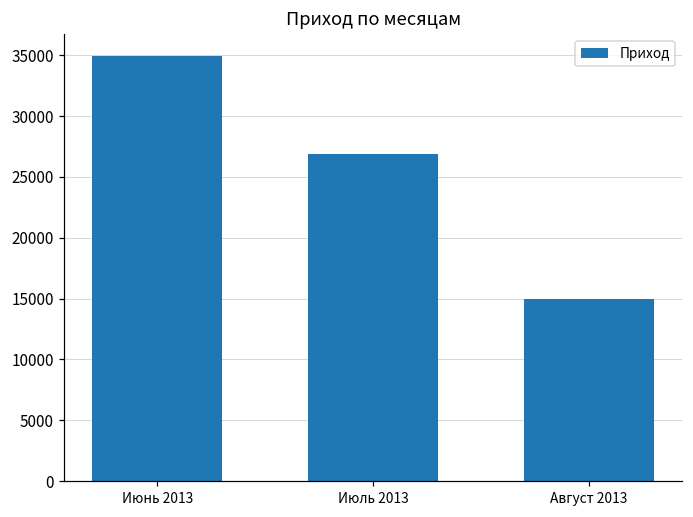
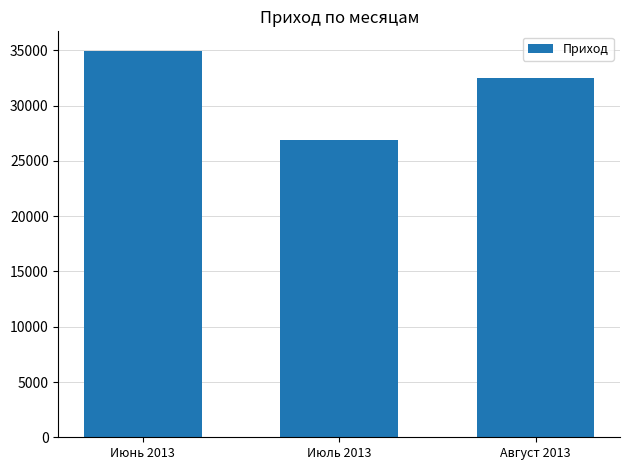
Август 2013: 15000 -> 32500
